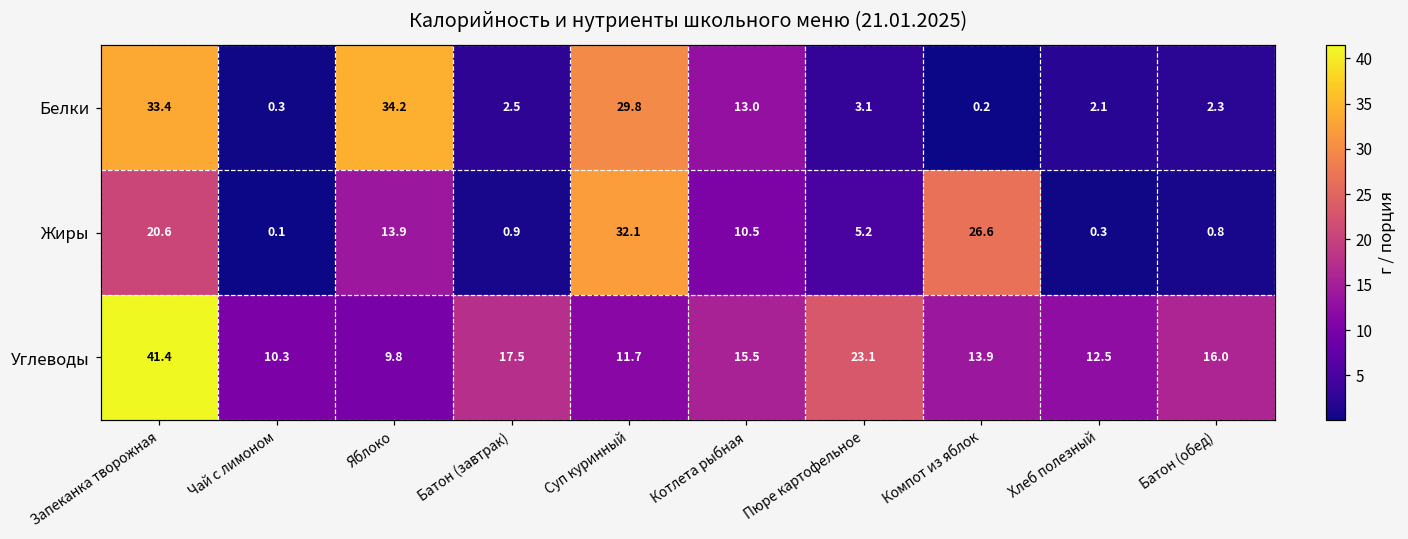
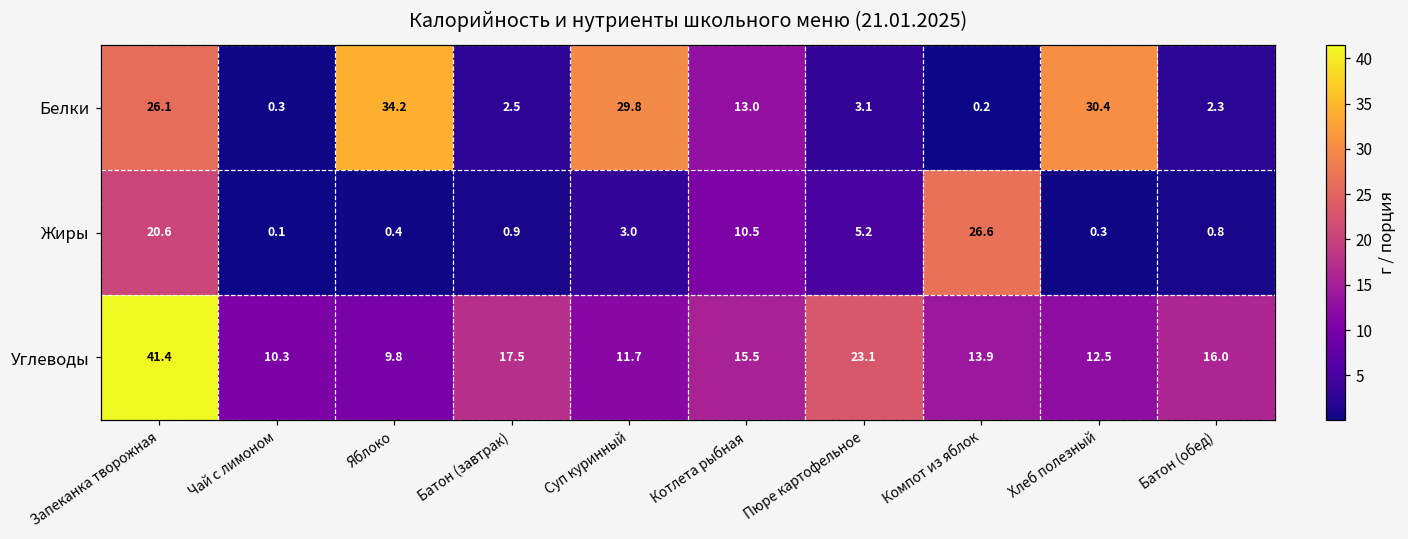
Белки, Запеканка творожная: 33.4 -> 26.1
Белки, Хлеб полезный: 2.1 -> 30.4
Жиры, Яблоко: 13.9 -> 0.4
Жиры, Суп куринный: 32.1 -> 3.0
